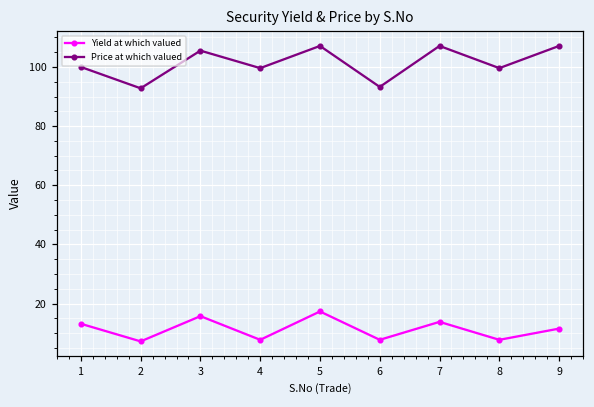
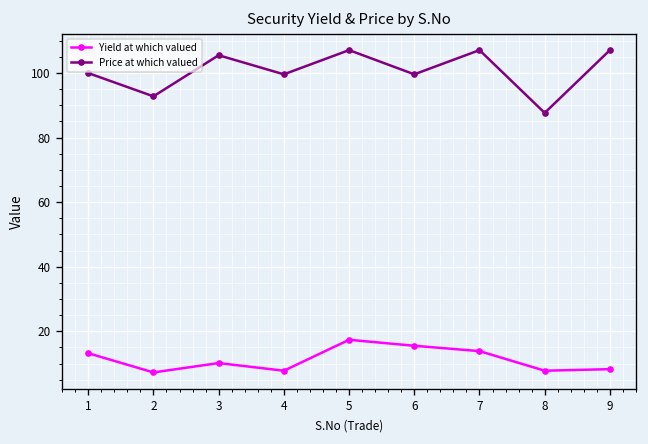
Yield at which valued, 3: 16 -> 10
Yield at which valued, 6: 8 -> 16
Price at which valued, 6: 93 -> 100
Price at which valued, 8: 100 -> 88
Yield at which valued, 9: 12 -> 8
